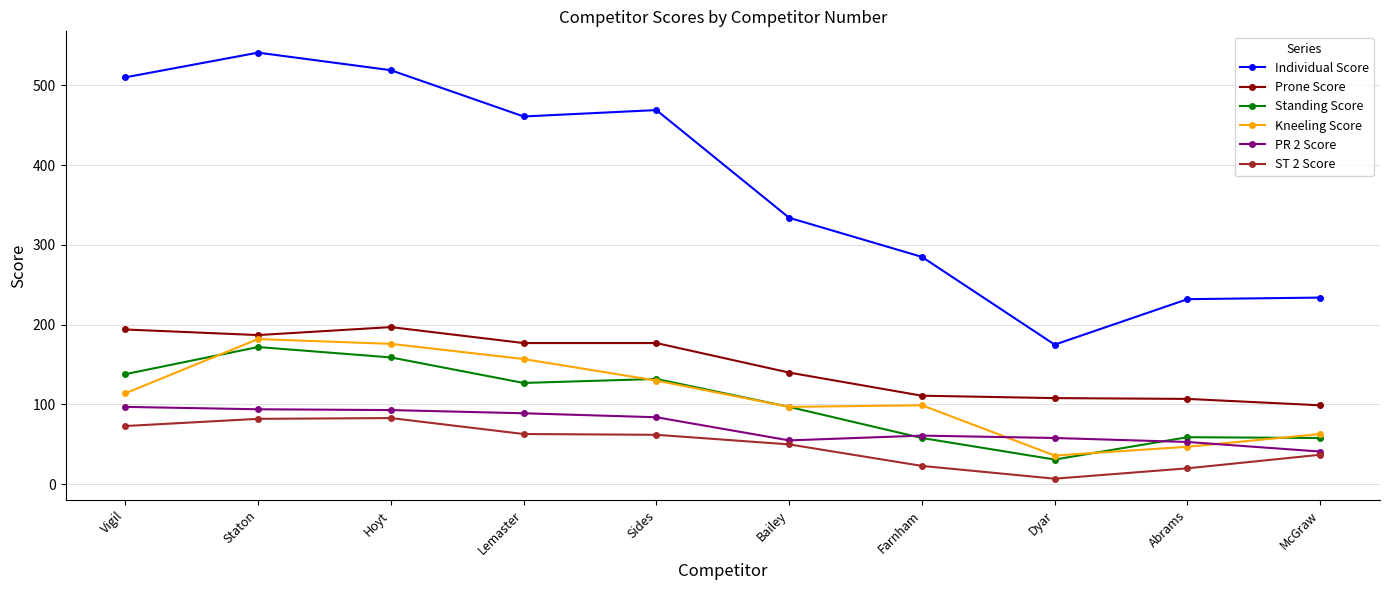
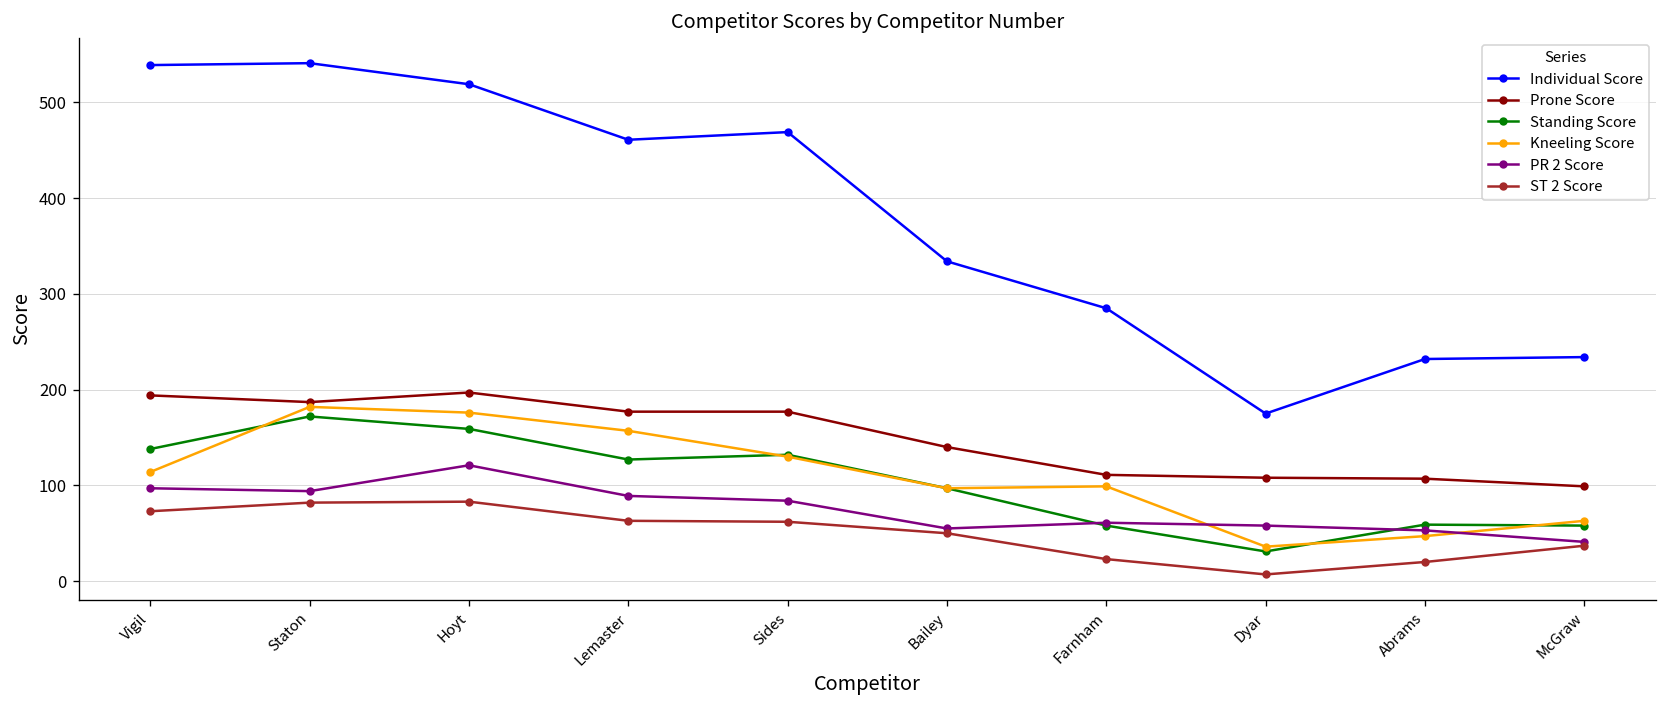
Individual Score, Vigil: 510 -> 540
PR 2 Score, Hoyt: 90 -> 120
